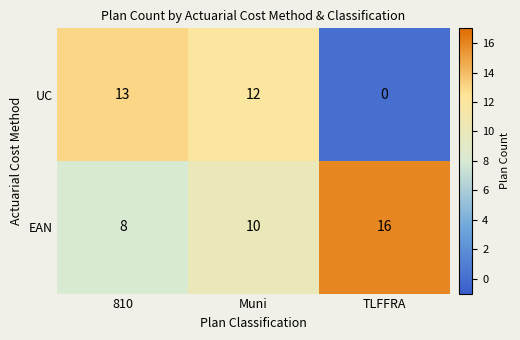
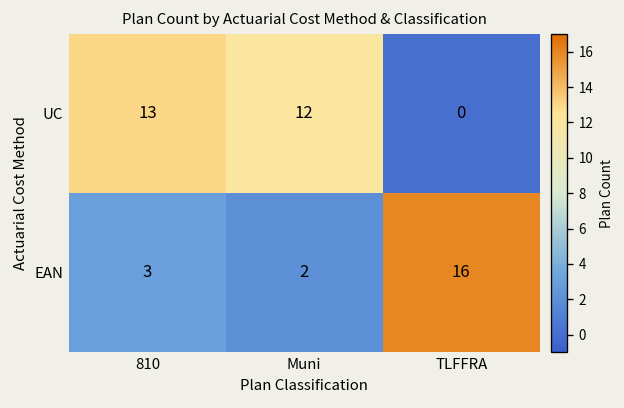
EAN, 810: 8 -> 3
EAN, Muni: 10 -> 2
